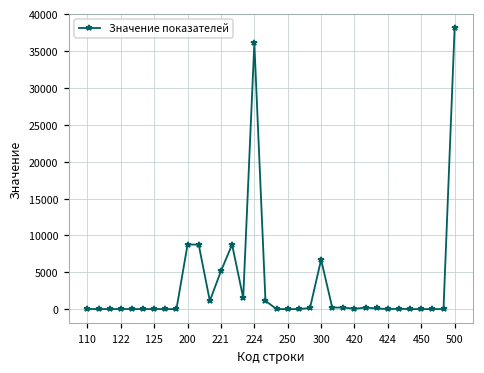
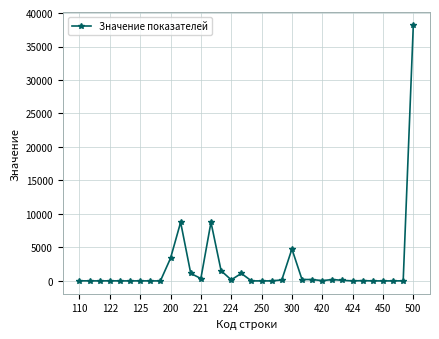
200: 9000 -> 3000
221: 5000 -> 0
224: 36000 -> 0
300: 7000 -> 5000
